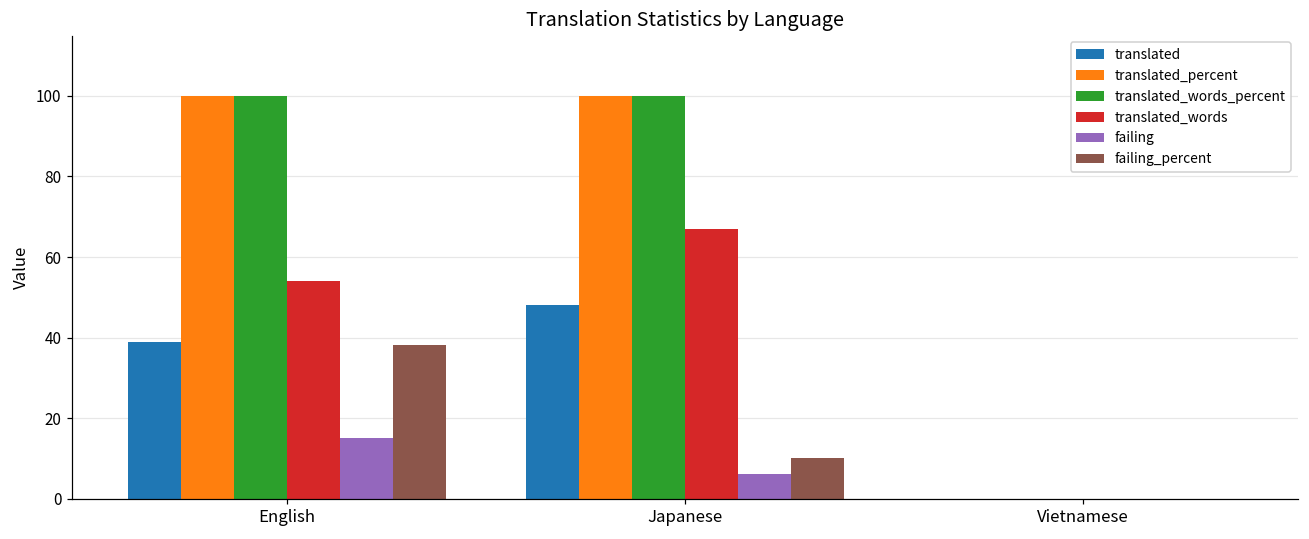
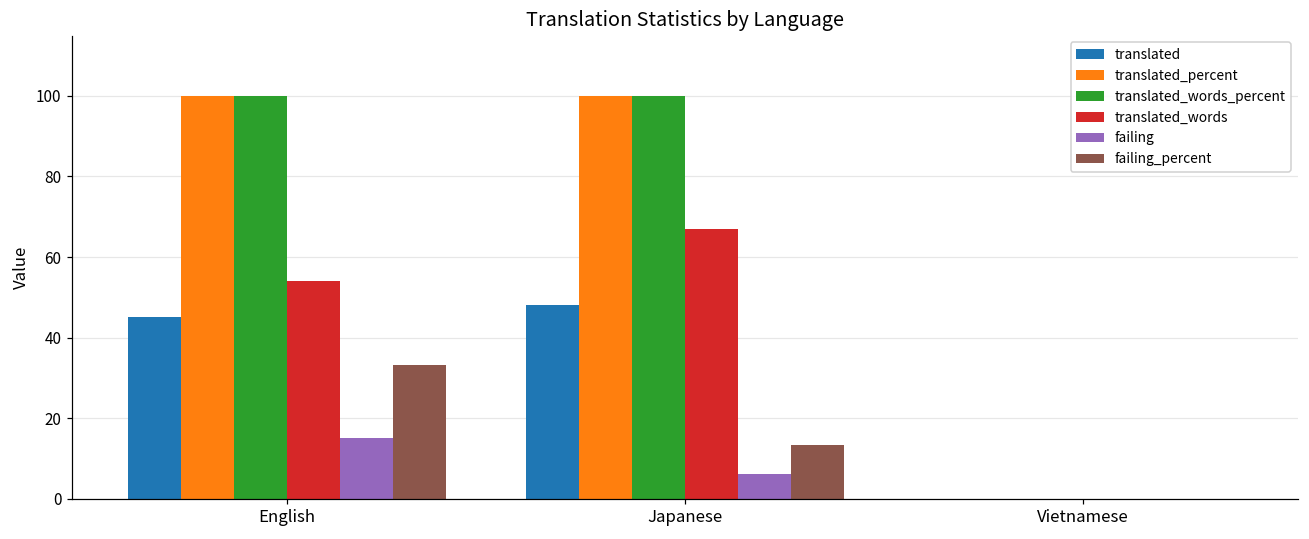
translated, English: 39 -> 45
failing_percent, English: 38 -> 33
failing_percent, Japanese: 10 -> 13
